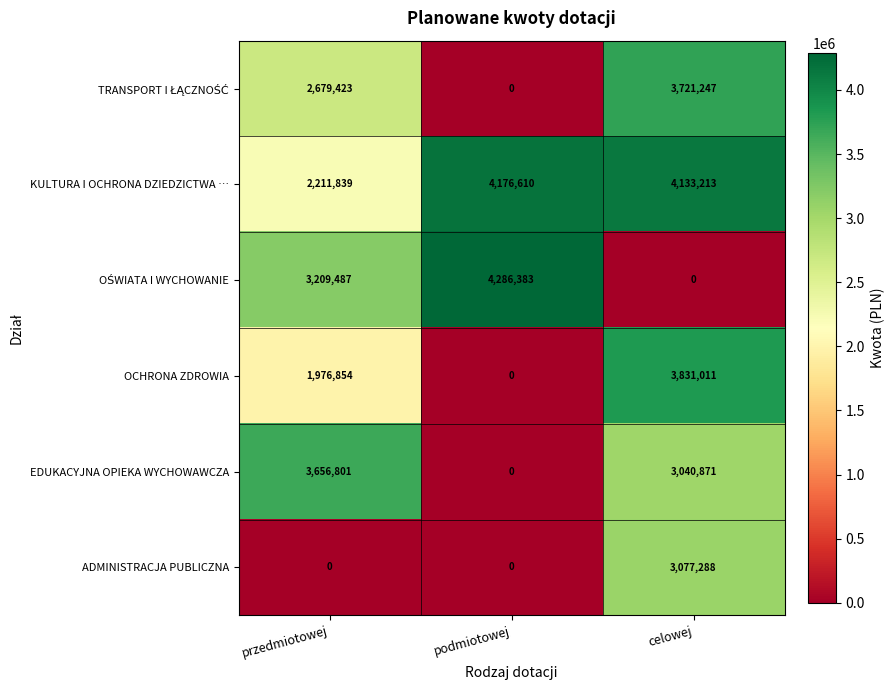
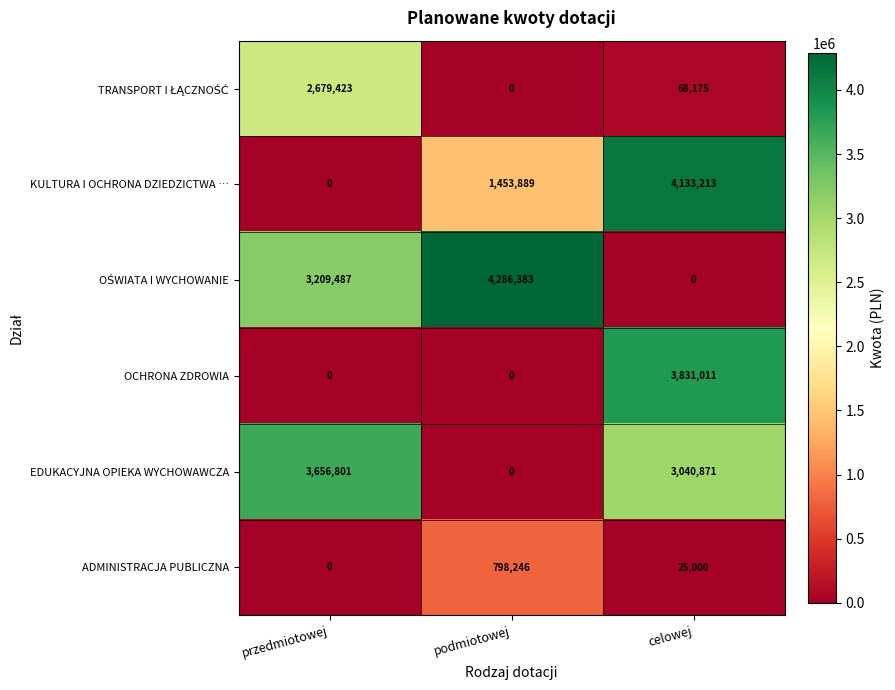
TRANSPORT I ŁĄCZNOŚĆ, celowej: 3,721,247 -> 68,175
KULTURA I OCHRONA DZIEDZICTWA …, przedmiotowej: 2,211,839 -> 0
KULTURA I OCHRONA DZIEDZICTWA …, podmiotowej: 4,176,610 -> 1,453,889
OCHRONA ZDROWIA, przedmiotowej: 1,976,854 -> 0
ADMINISTRACJA PUBLICZNA, podmiotowej: 0 -> 798,246
ADMINISTRACJA PUBLICZNA, celowej: 3,077,288 -> 25,000
